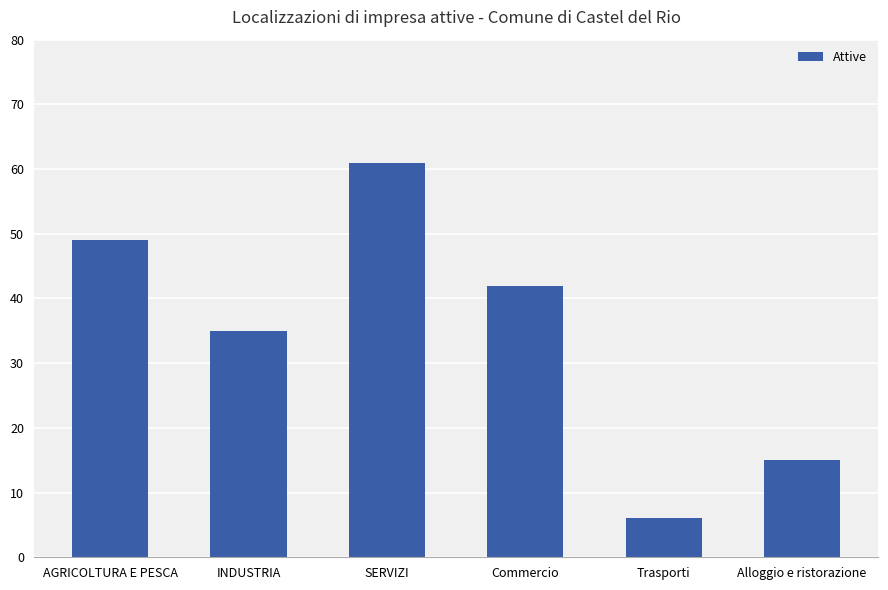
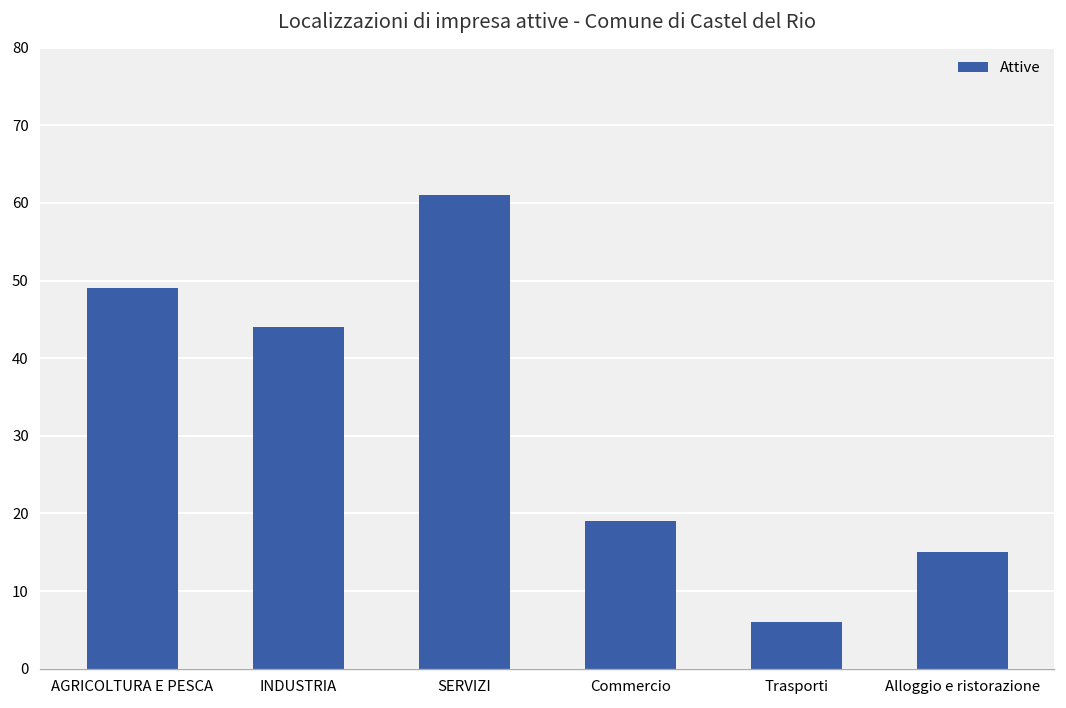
INDUSTRIA: 35 -> 44
Commercio: 42 -> 19
